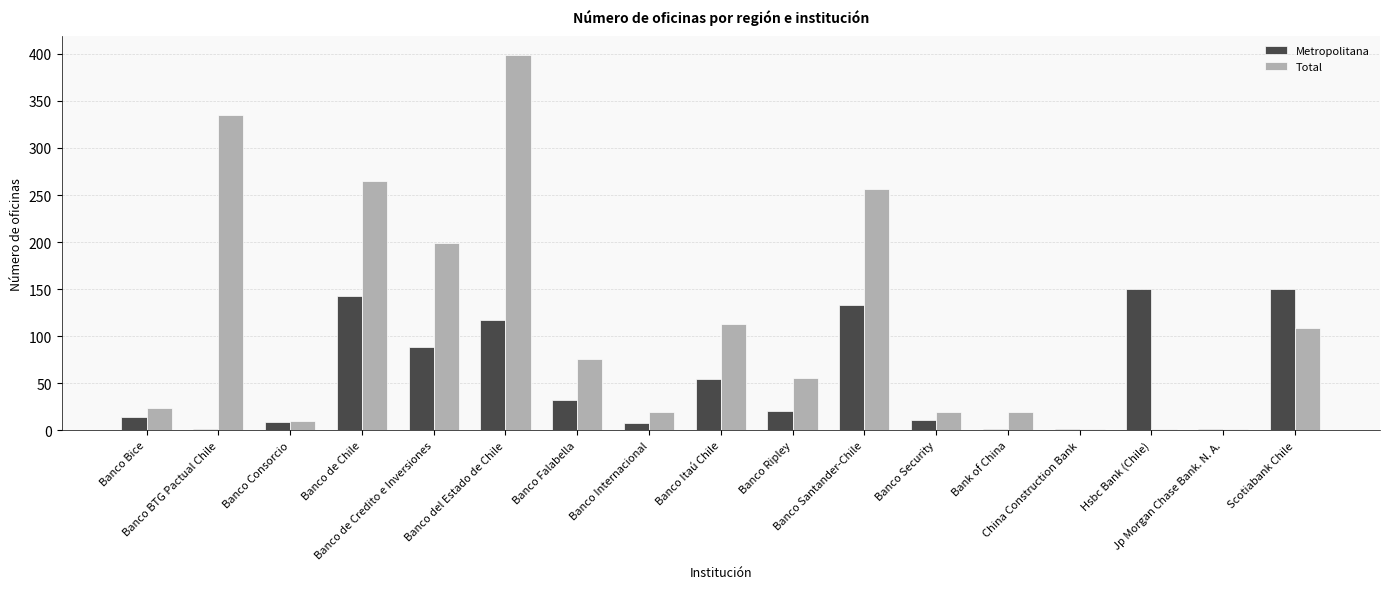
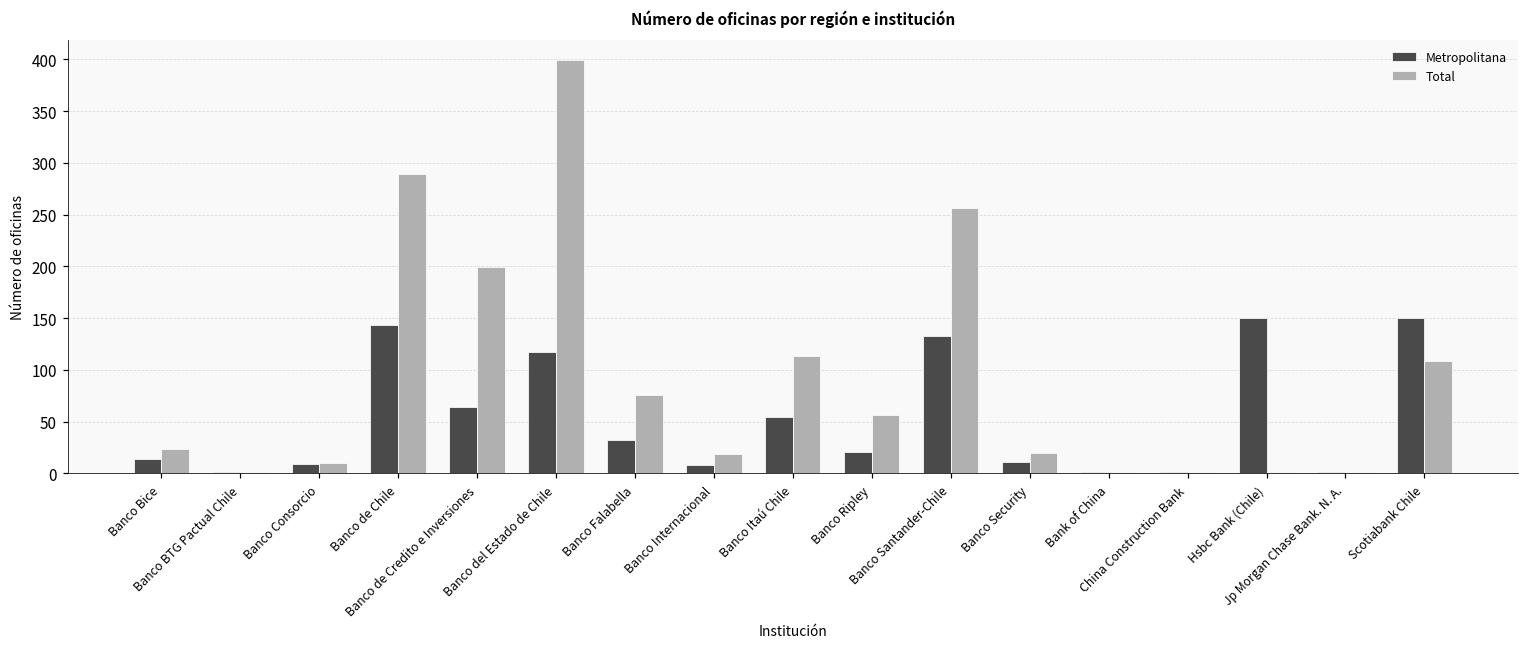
Total, Banco BTG Pactual Chile: 340 -> 0
Total, Banco de Chile: 270 -> 290
Metropolitana, Banco de Credito e Inversiones: 90 -> 60
Total, Bank of China: 20 -> 0
